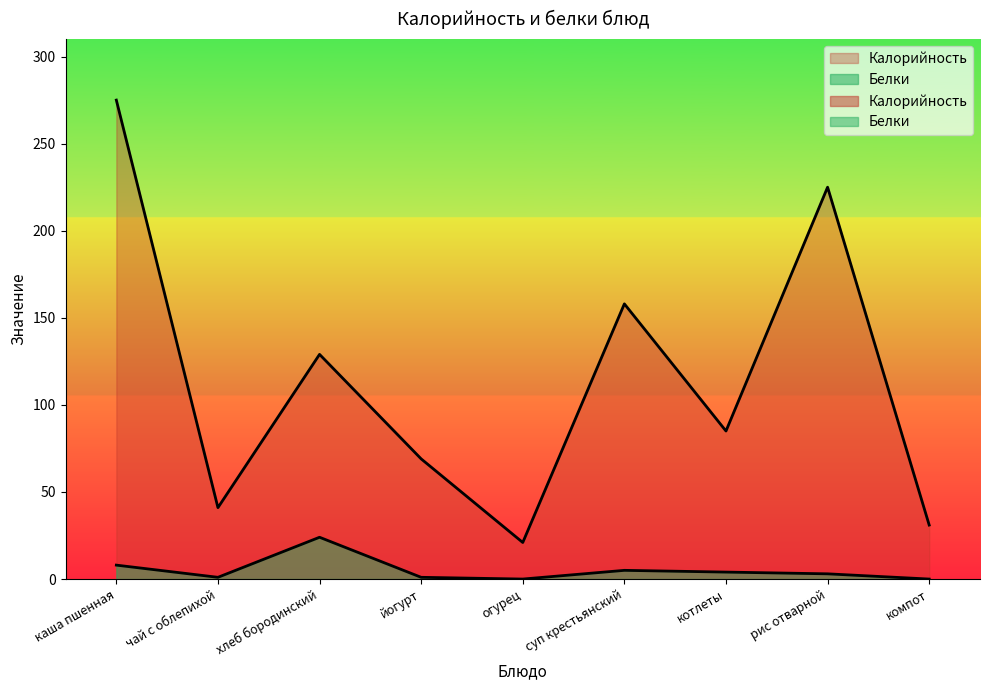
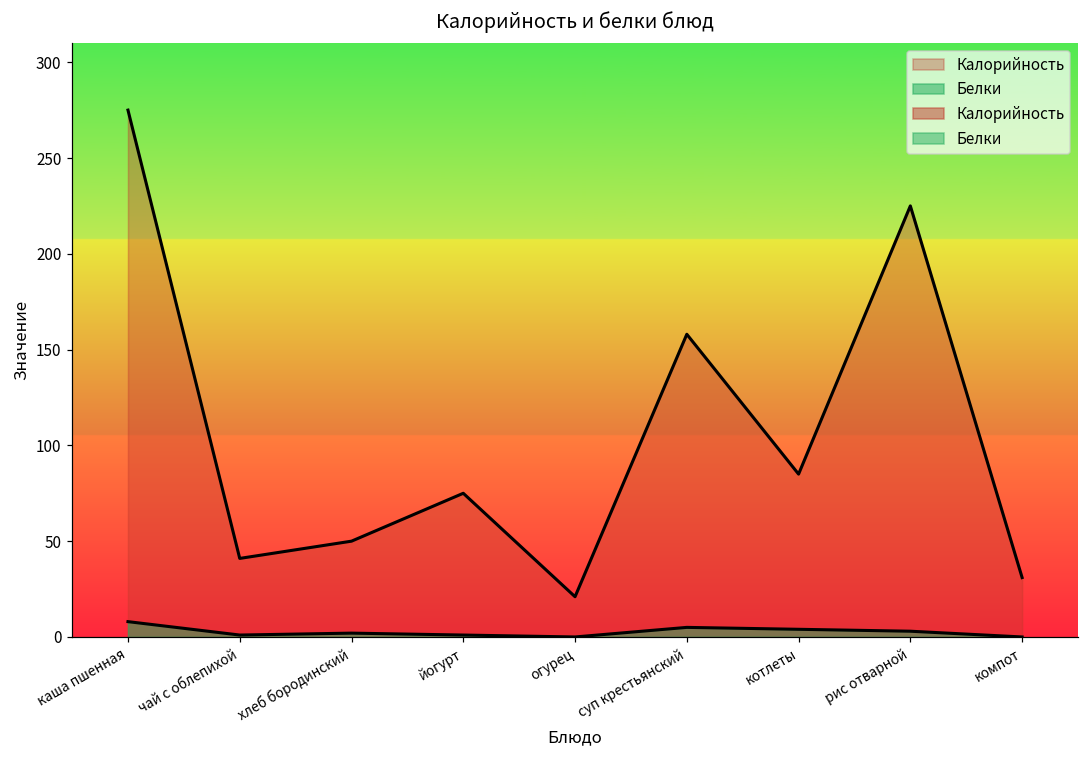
Калорийность, хлеб бородинский: 129 -> 50
Белки, хлеб бородинский: 24 -> 2
Калорийность, йогурт: 69 -> 75
